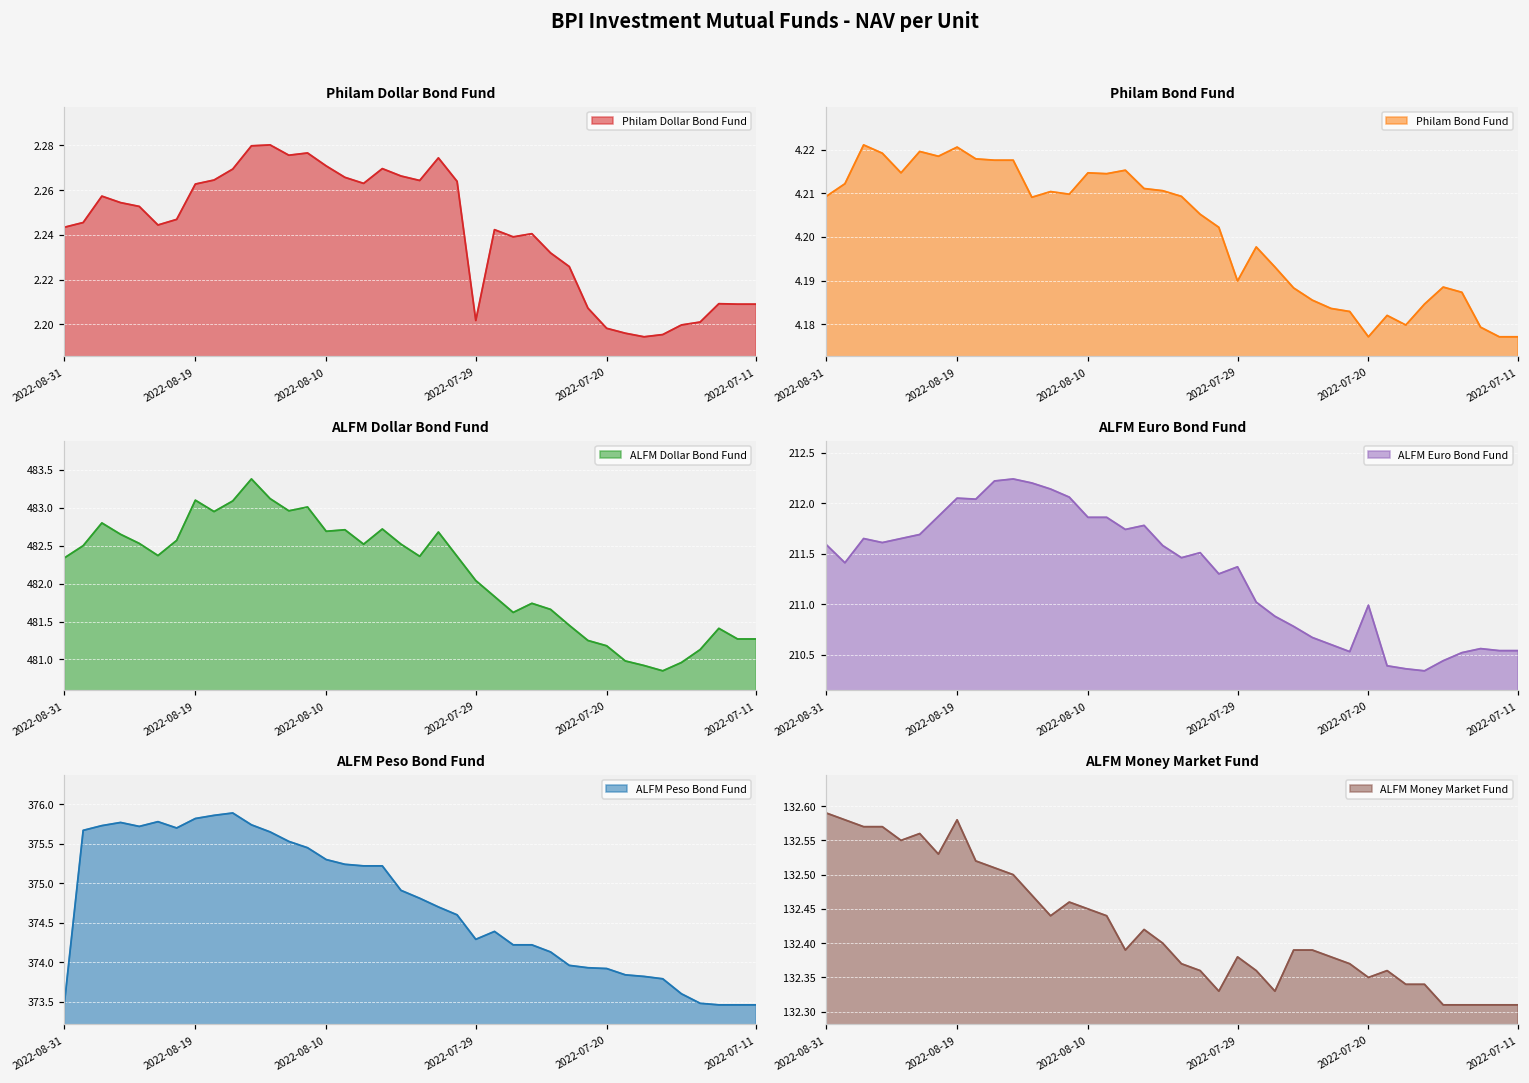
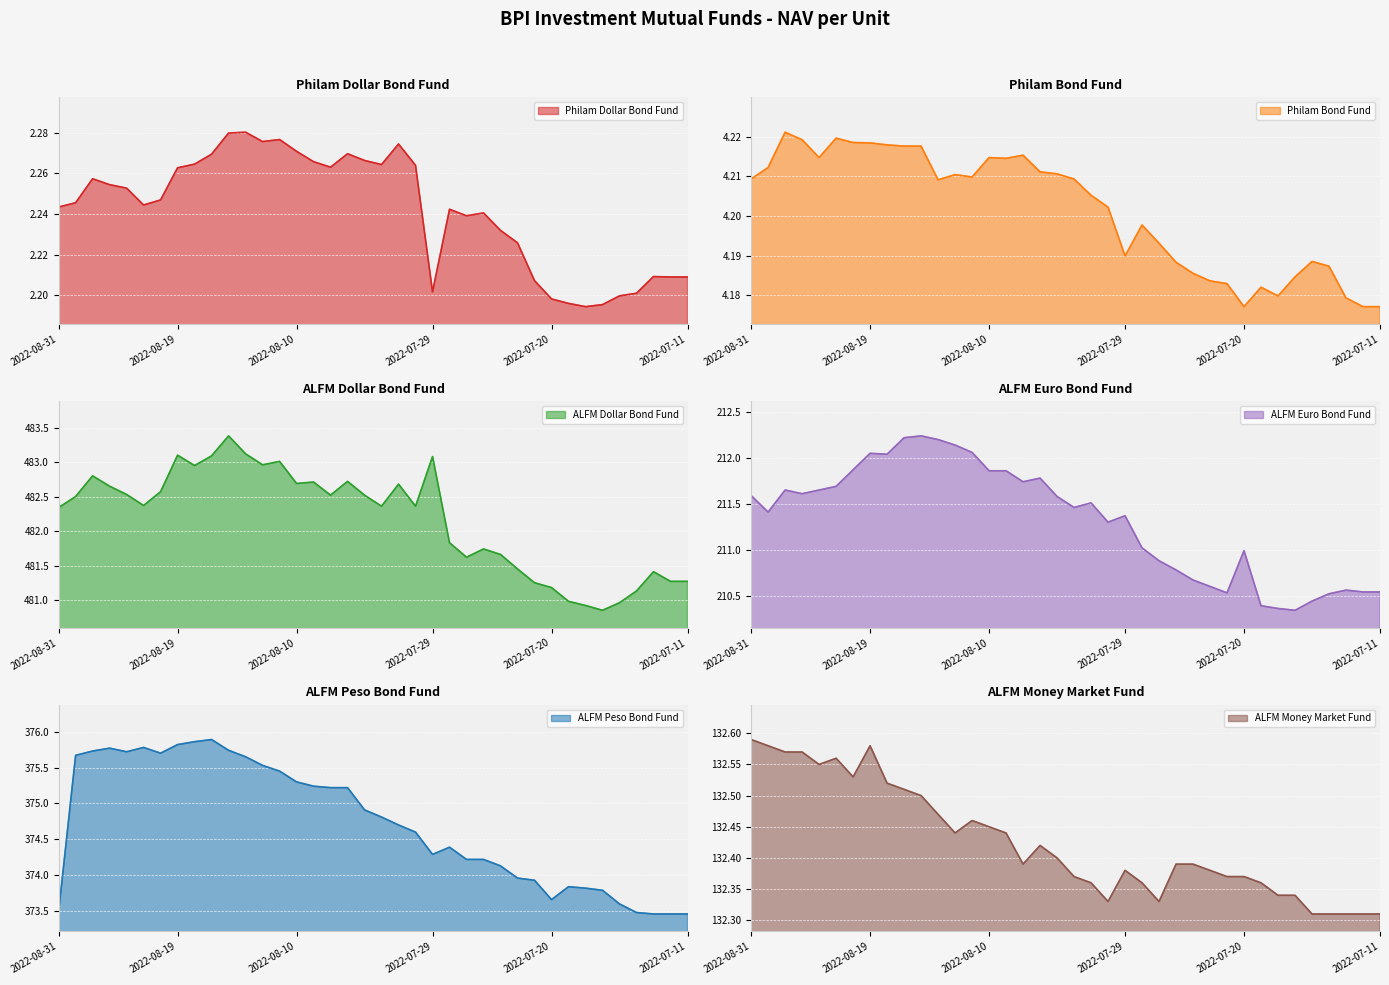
Philam Bond Fund, 2022-08-19: 4.221 -> 4.218
ALFM Dollar Bond Fund, 2022-07-29: 482.0 -> 483.1
ALFM Peso Bond Fund, 2022-07-20: 373.9 -> 373.7
ALFM Money Market Fund, 2022-07-20: 132.35 -> 132.37
